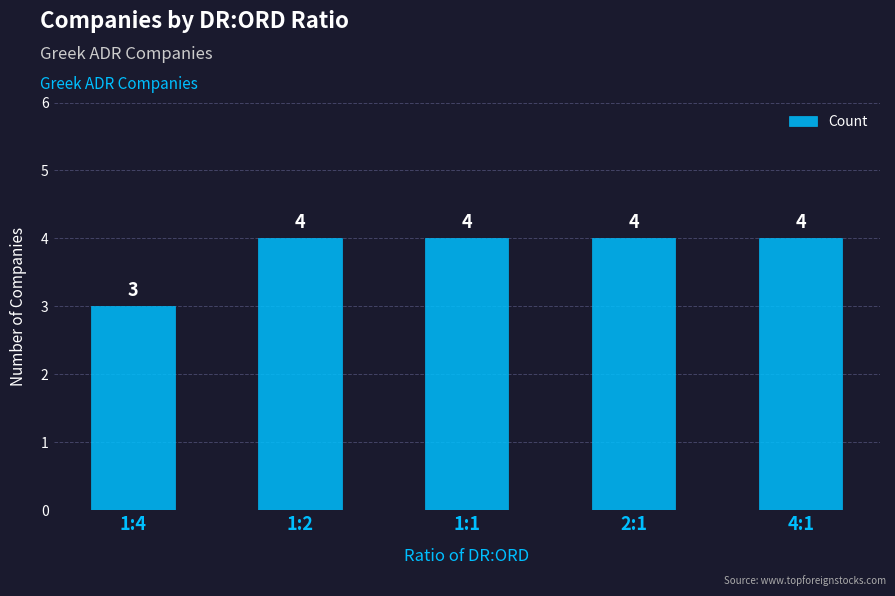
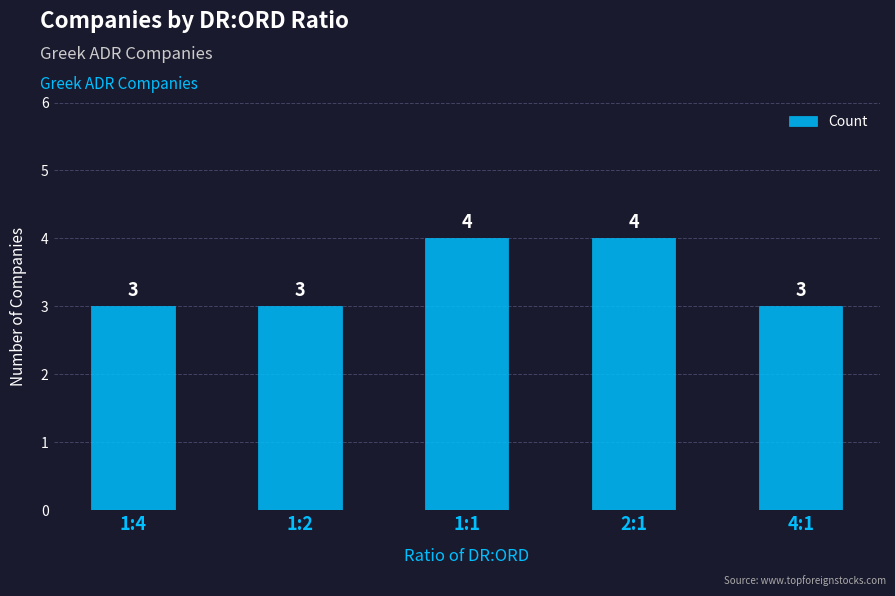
1:2: 4 -> 3
4:1: 4 -> 3
